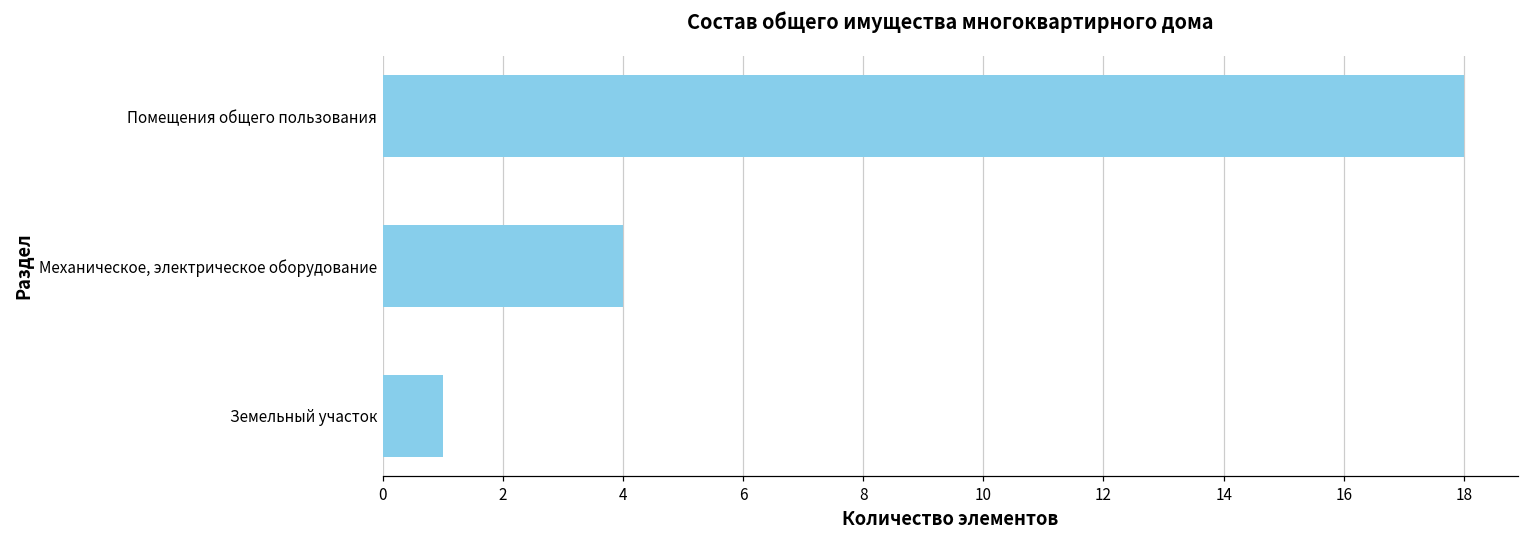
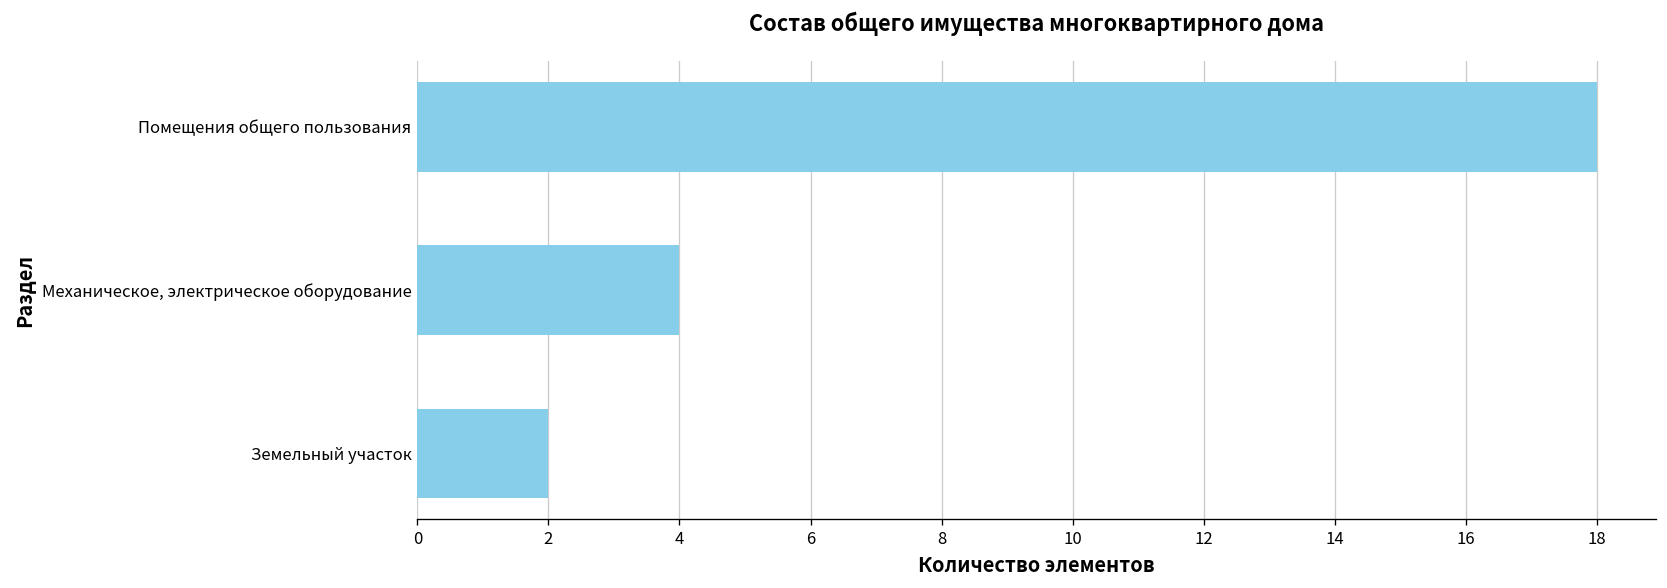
Земельный участок: 1 -> 2
